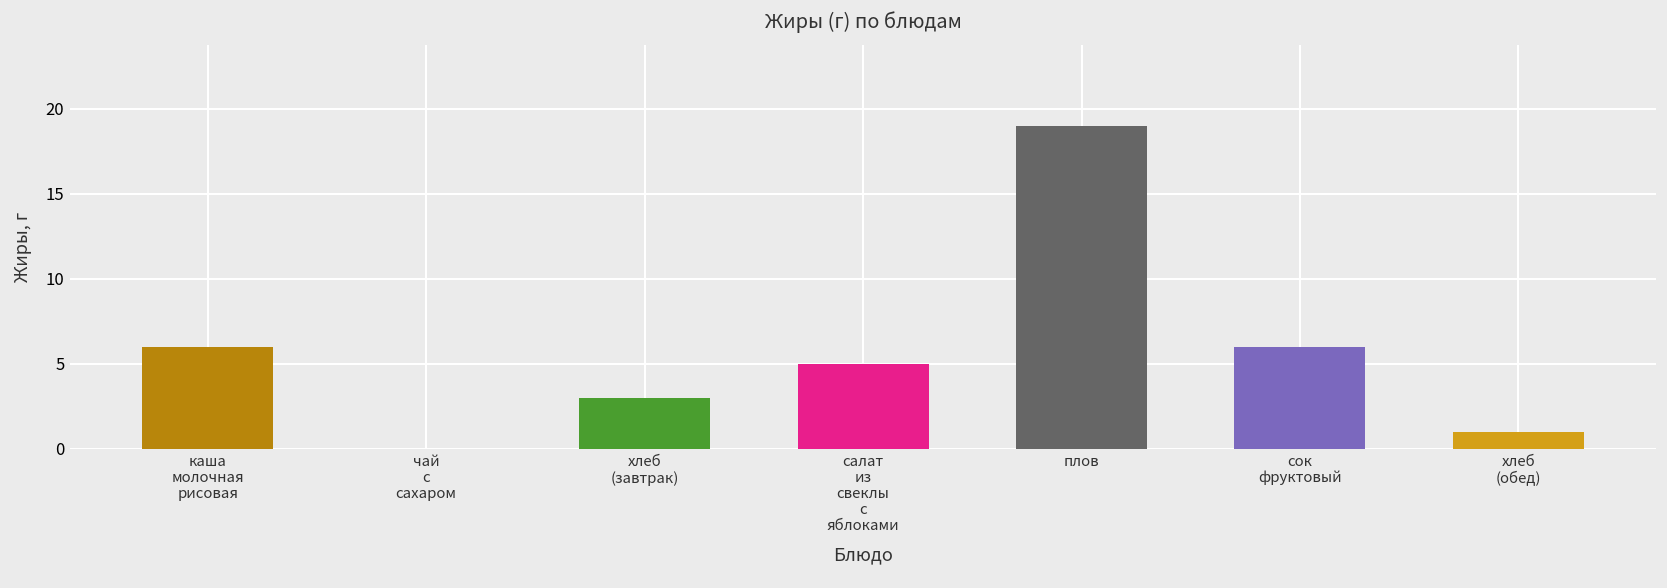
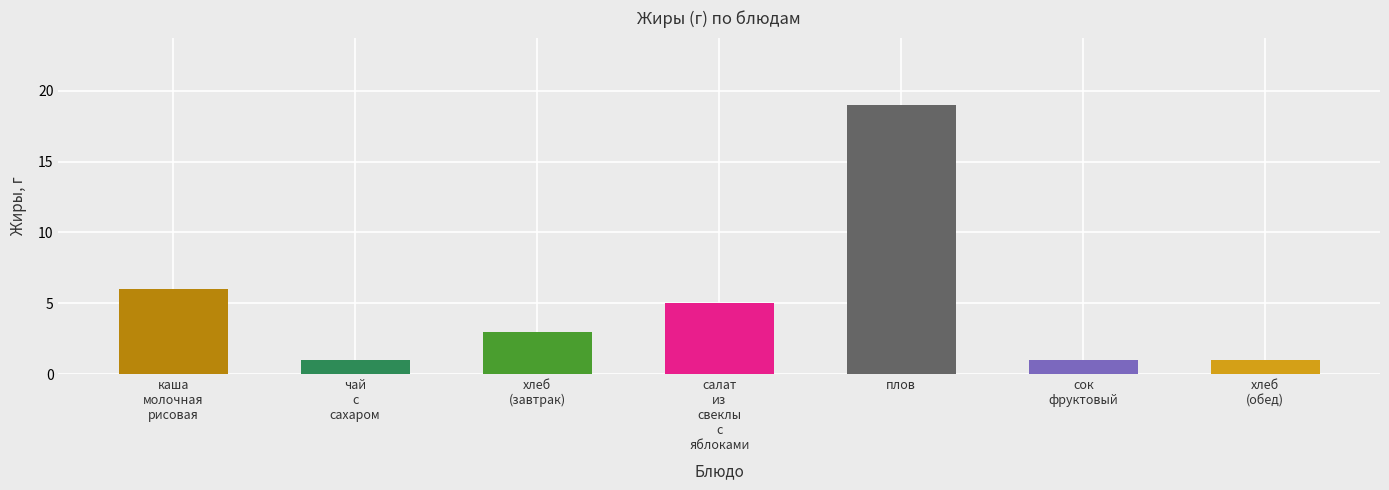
чай с сахаром: 0 -> 1
сок фруктовый: 6 -> 1
